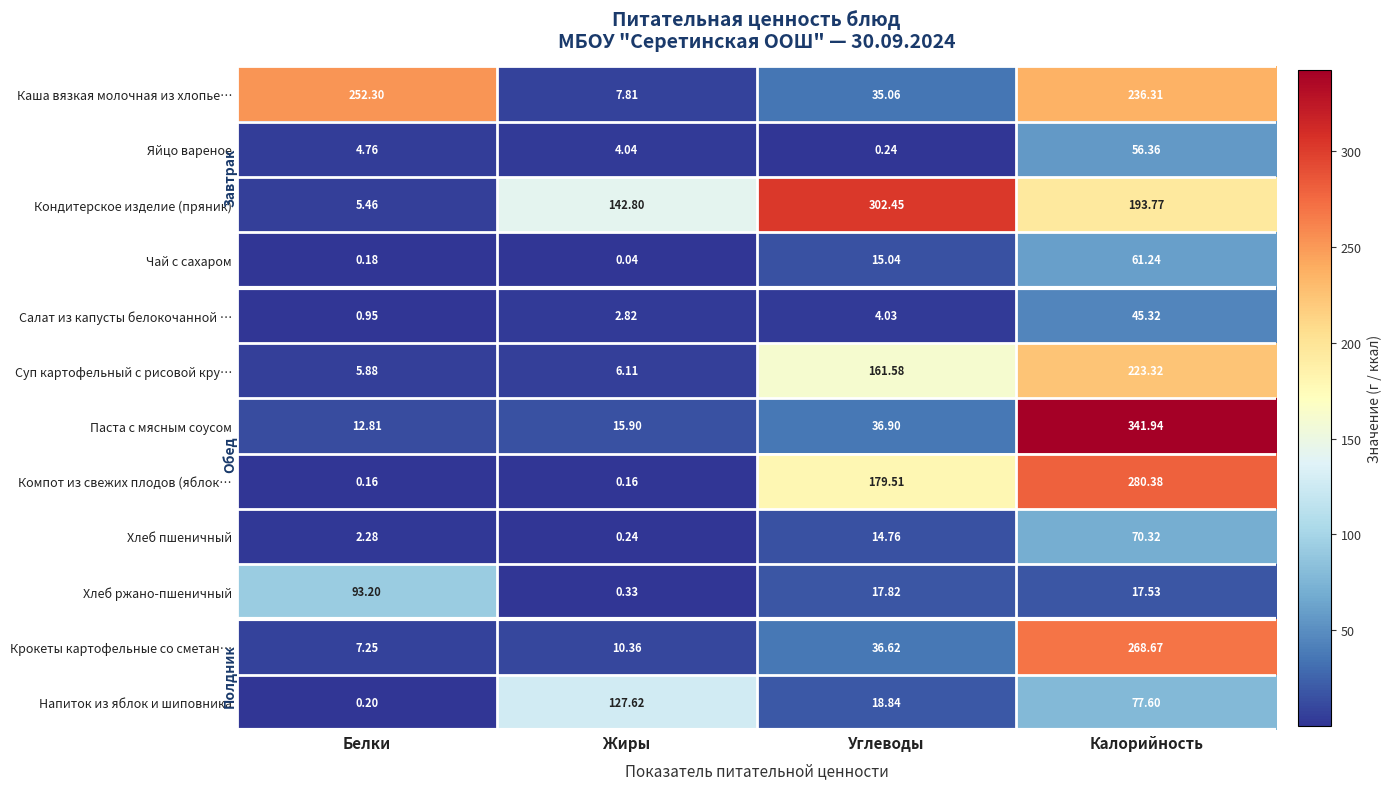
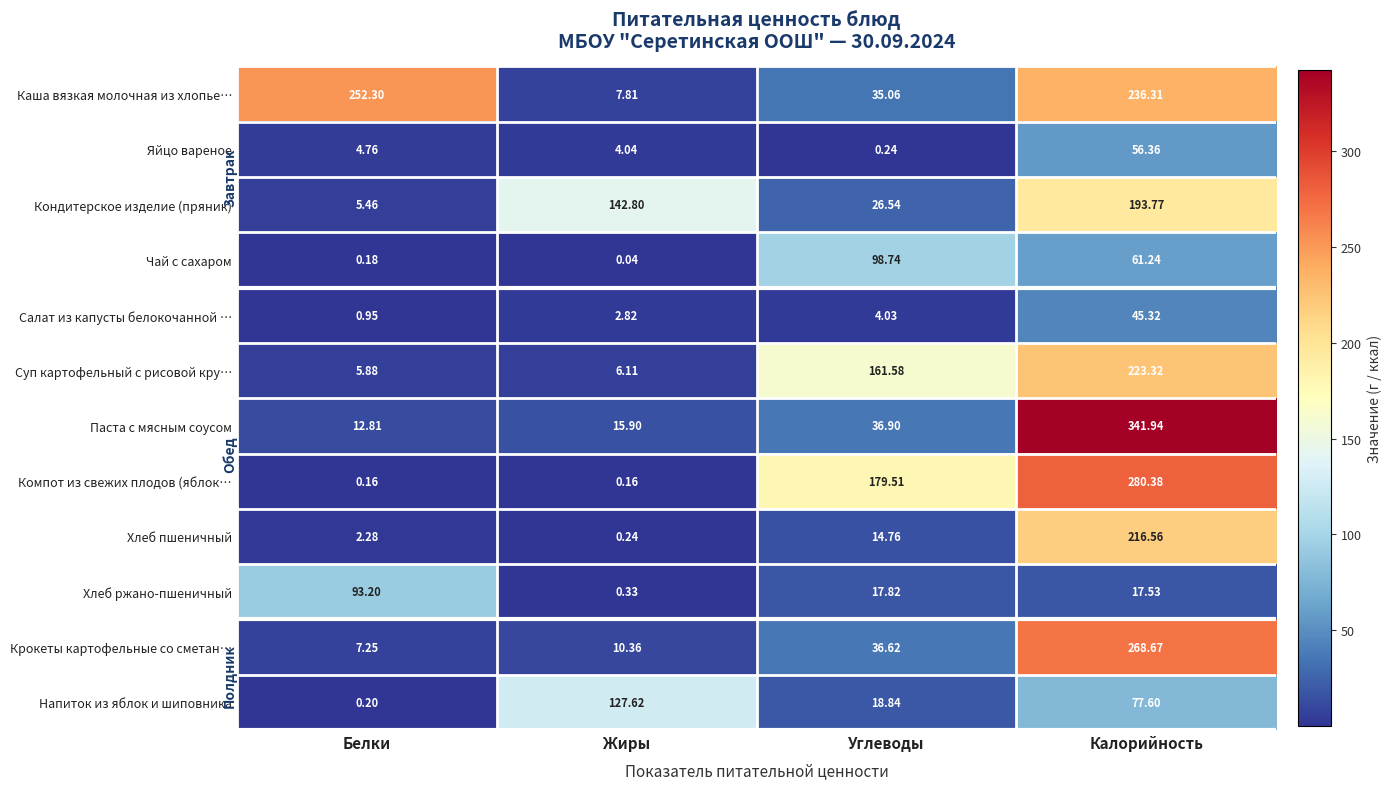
Кондитерское изделие (пряник), Углеводы: 302.45 -> 26.54
Чай с сахаром, Углеводы: 15.04 -> 98.74
Хлеб пшеничный, Калорийность: 70.32 -> 216.56
